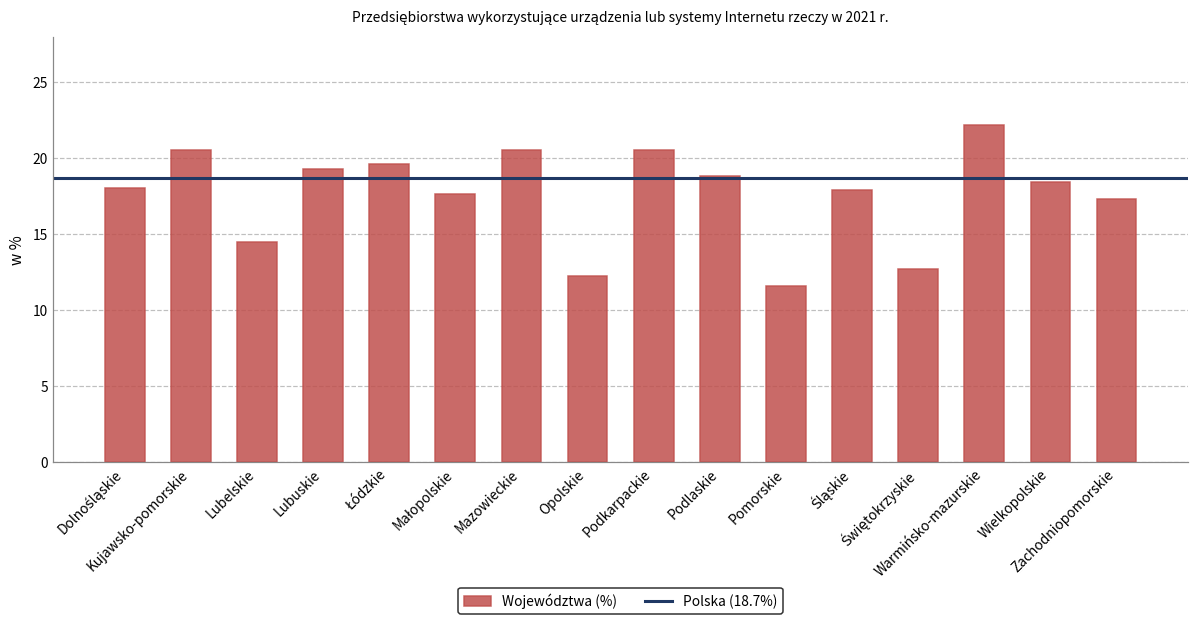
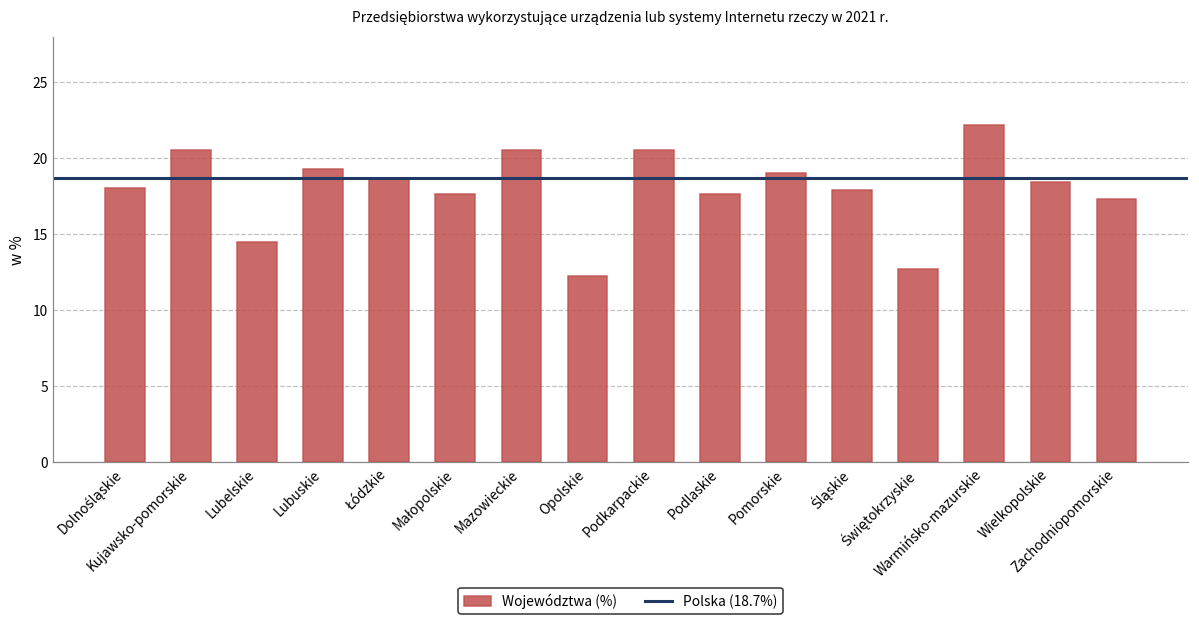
Łódzkie: 19.6 -> 18.7
Podlaskie: 18.8 -> 17.6
Pomorskie: 11.6 -> 19.0
